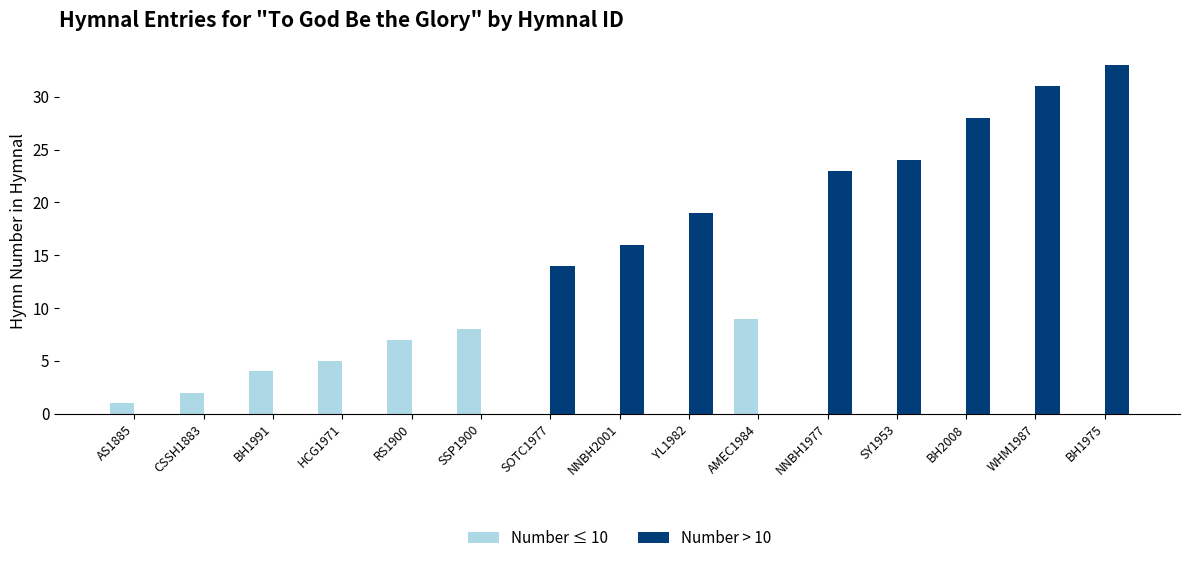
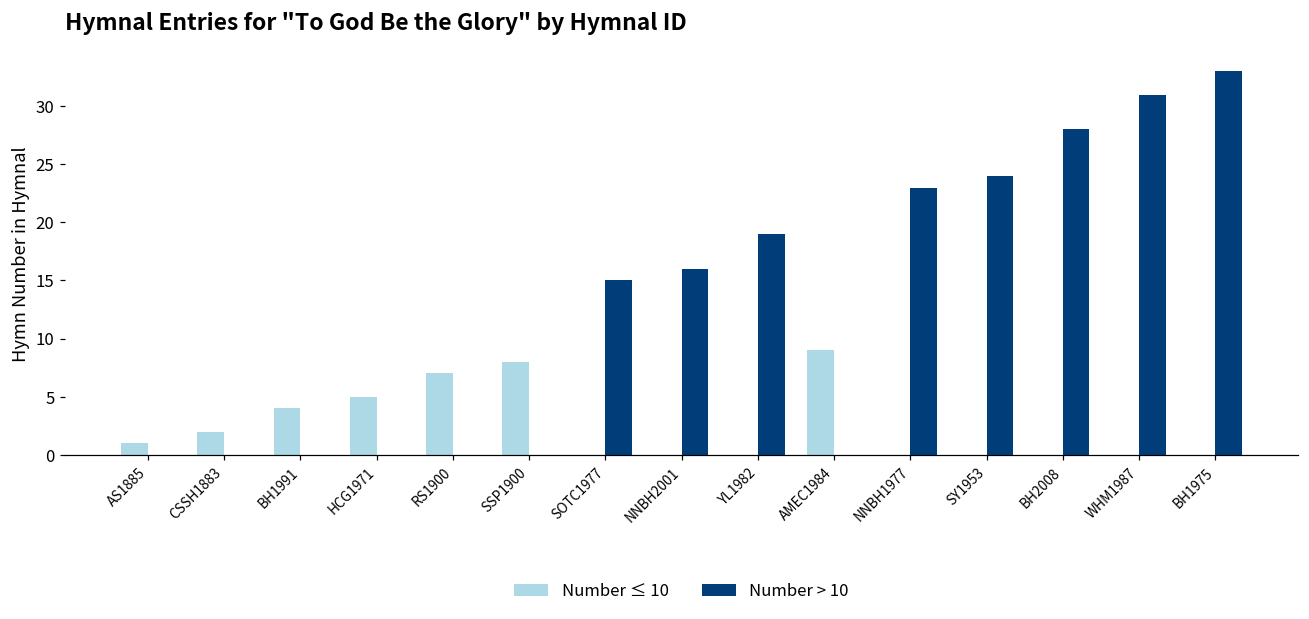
Number > 10, SOTC1977: 14 -> 15
